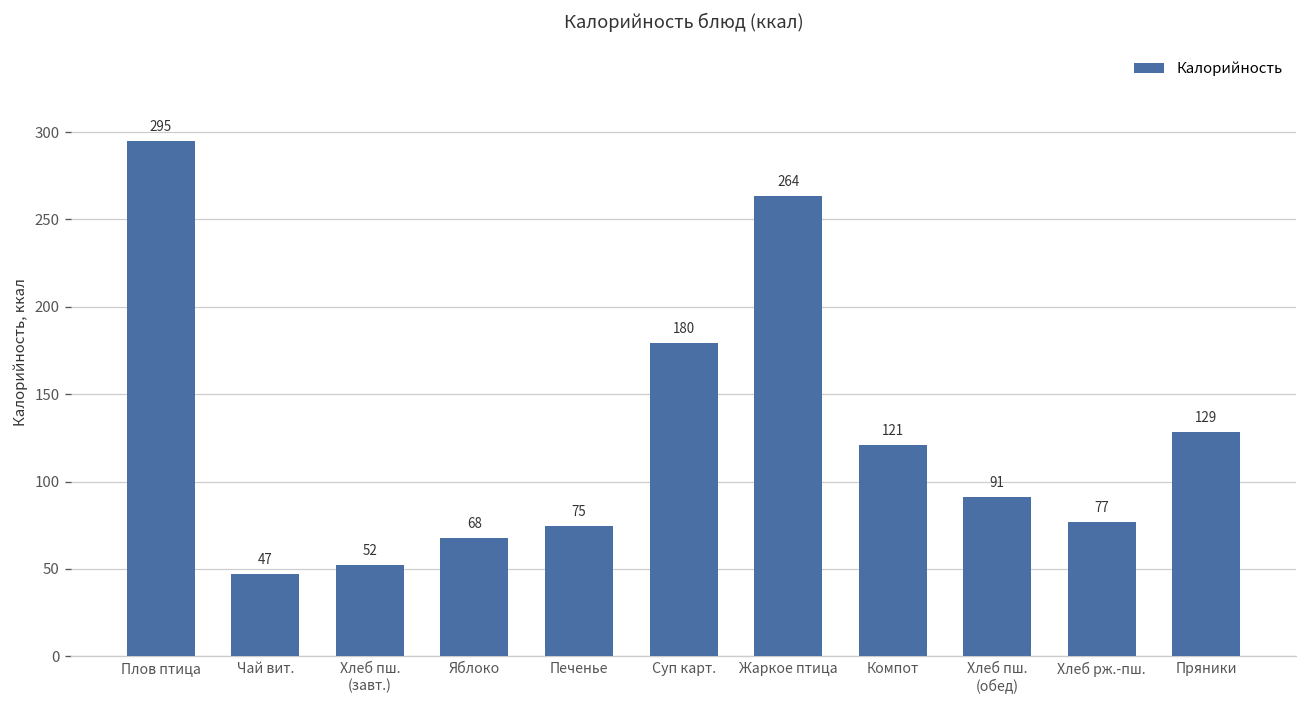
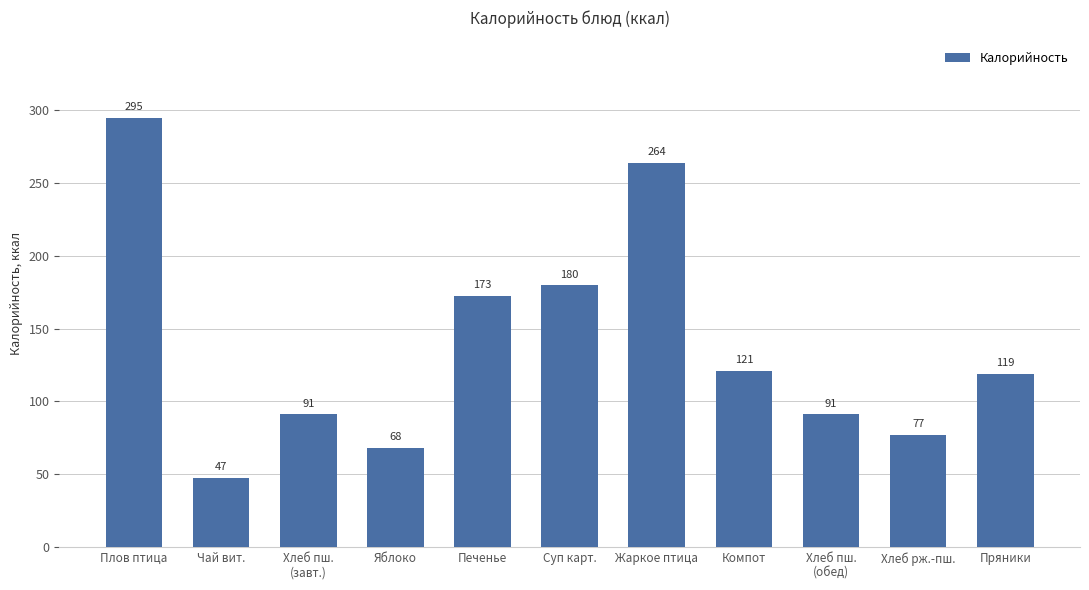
Хлеб пш. (завт.): 52 -> 91
Печенье: 75 -> 173
Пряники: 129 -> 119
